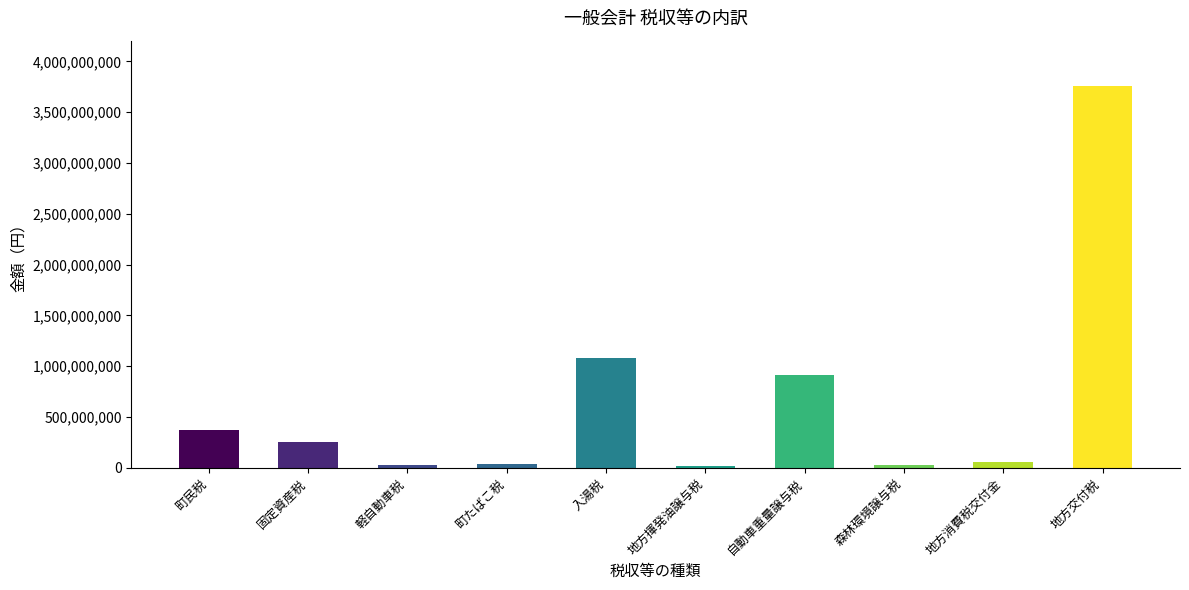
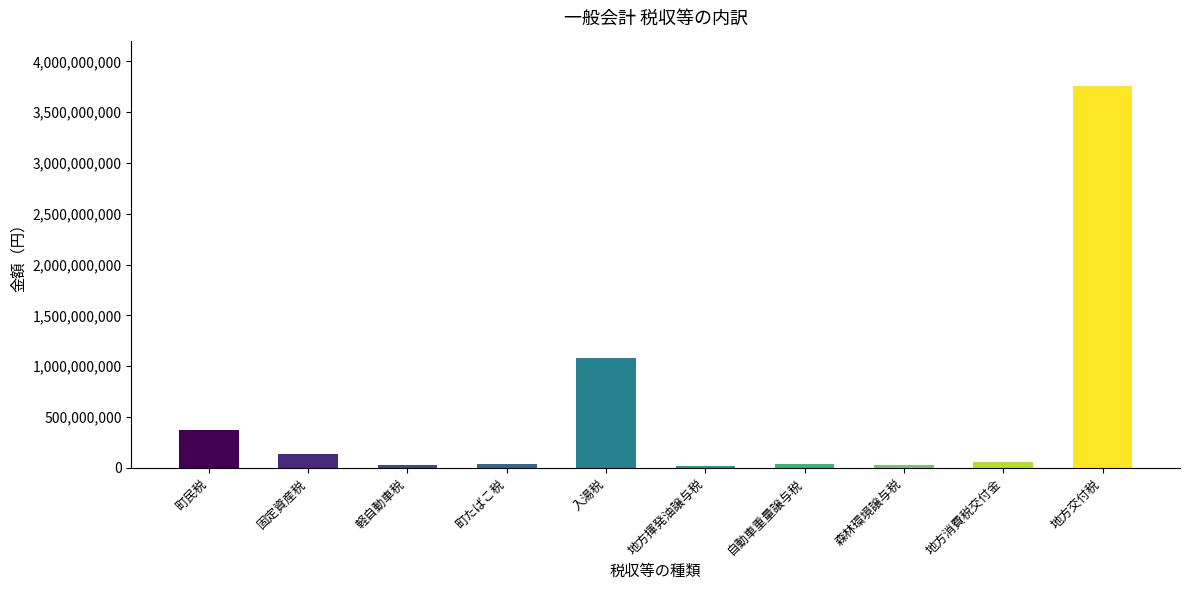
固定資産税: 250,000,000 -> 140,000,000
自動車重量譲与税: 920,000,000 -> 40,000,000
